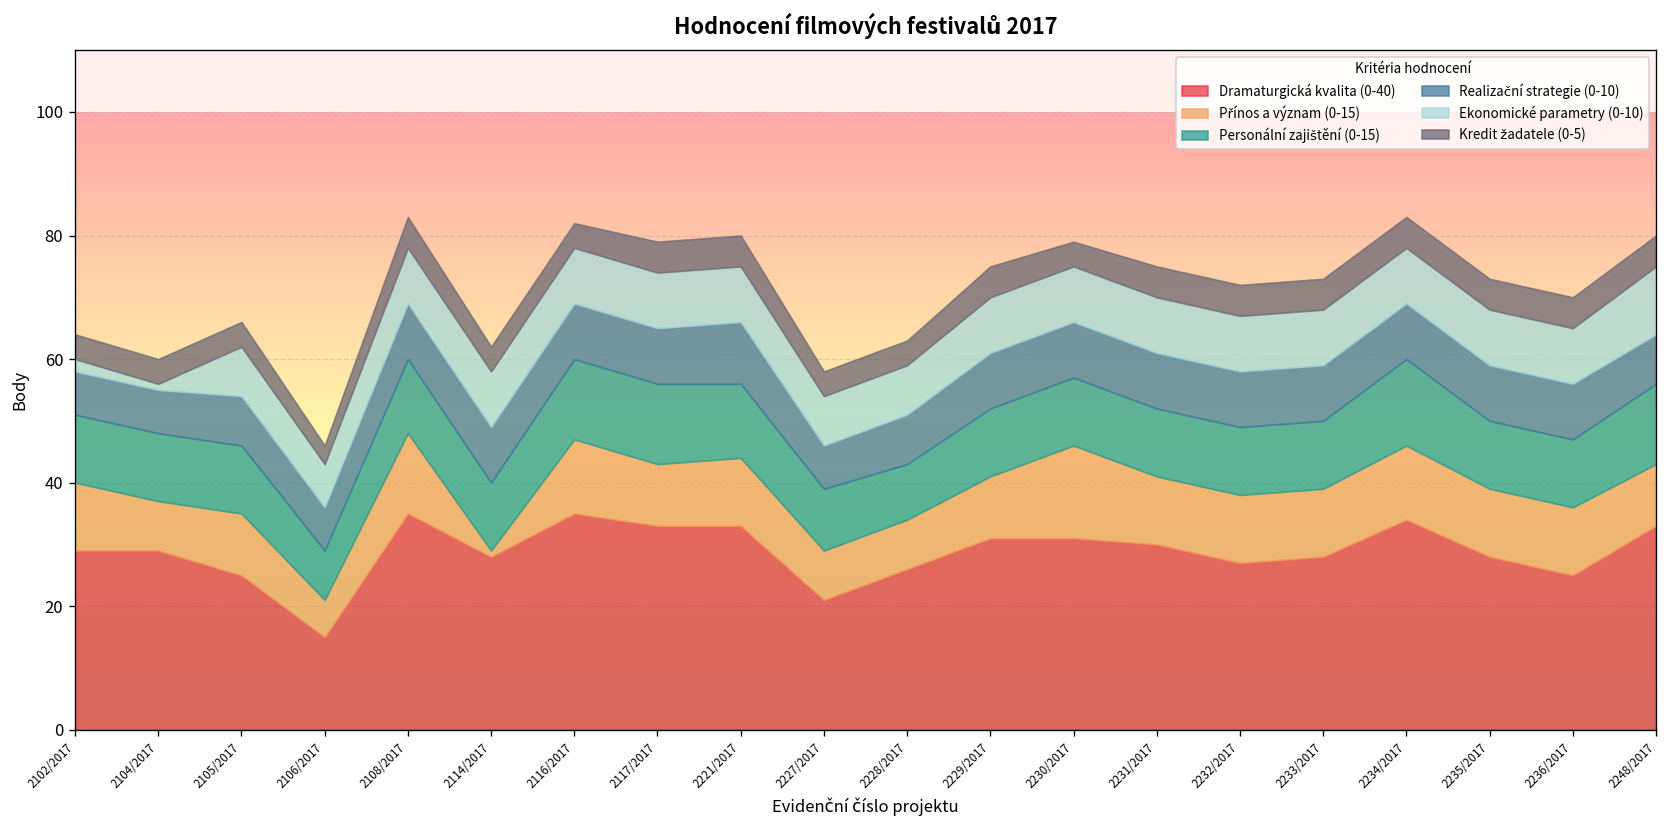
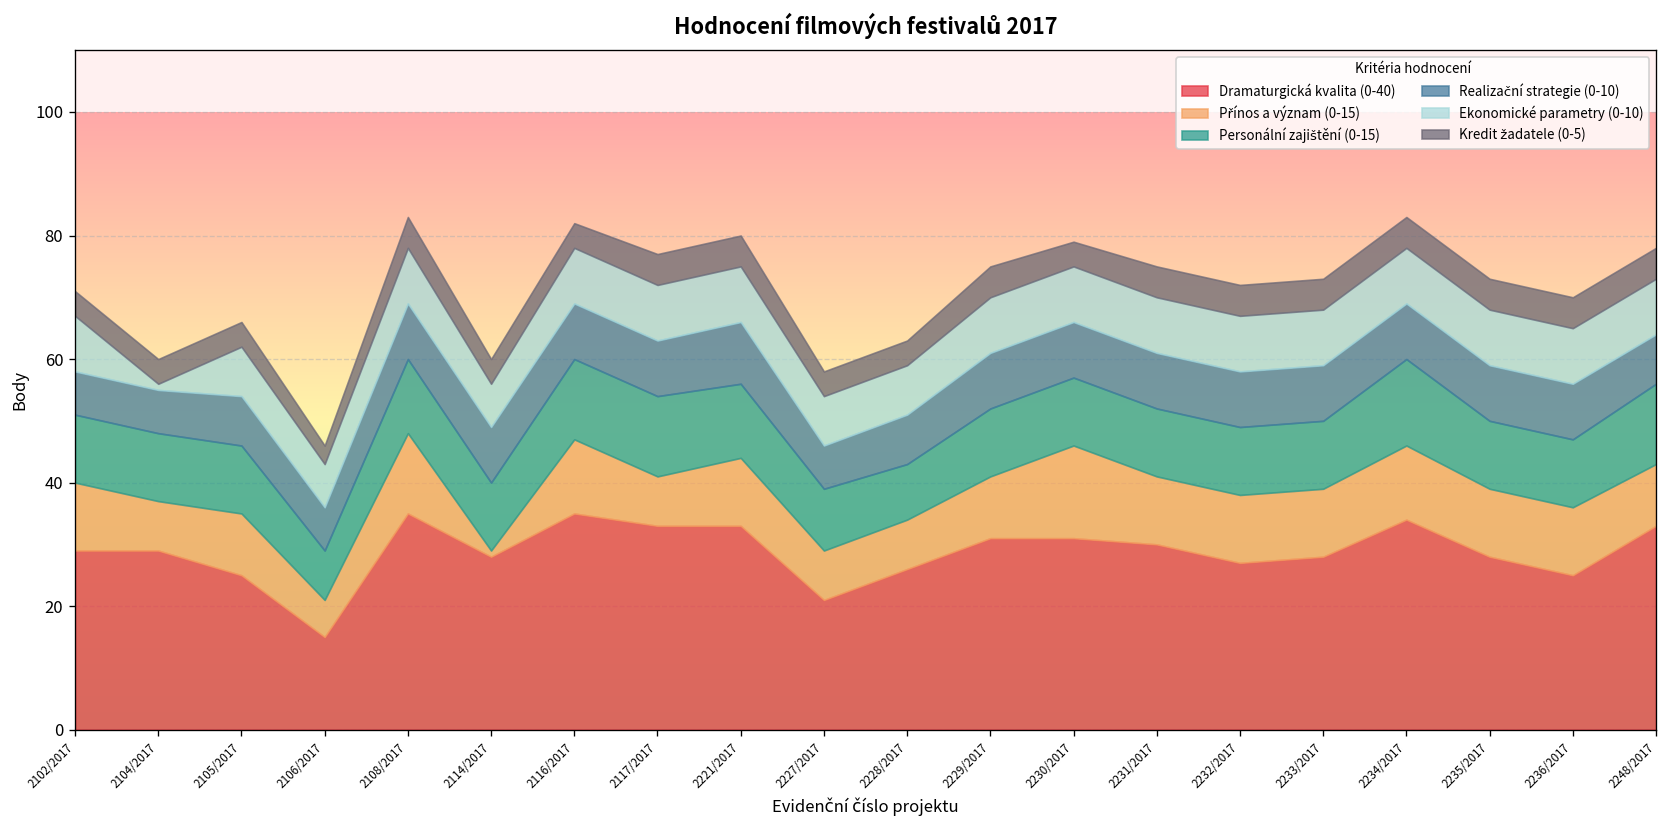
Ekonomické parametry (0-10), 2102/2017: 2 -> 9
Ekonomické parametry (0-10), 2114/2017: 9 -> 7
Přínos a význam (0-15), 2117/2017: 10 -> 8
Ekonomické parametry (0-10), 2248/2017: 11 -> 9
